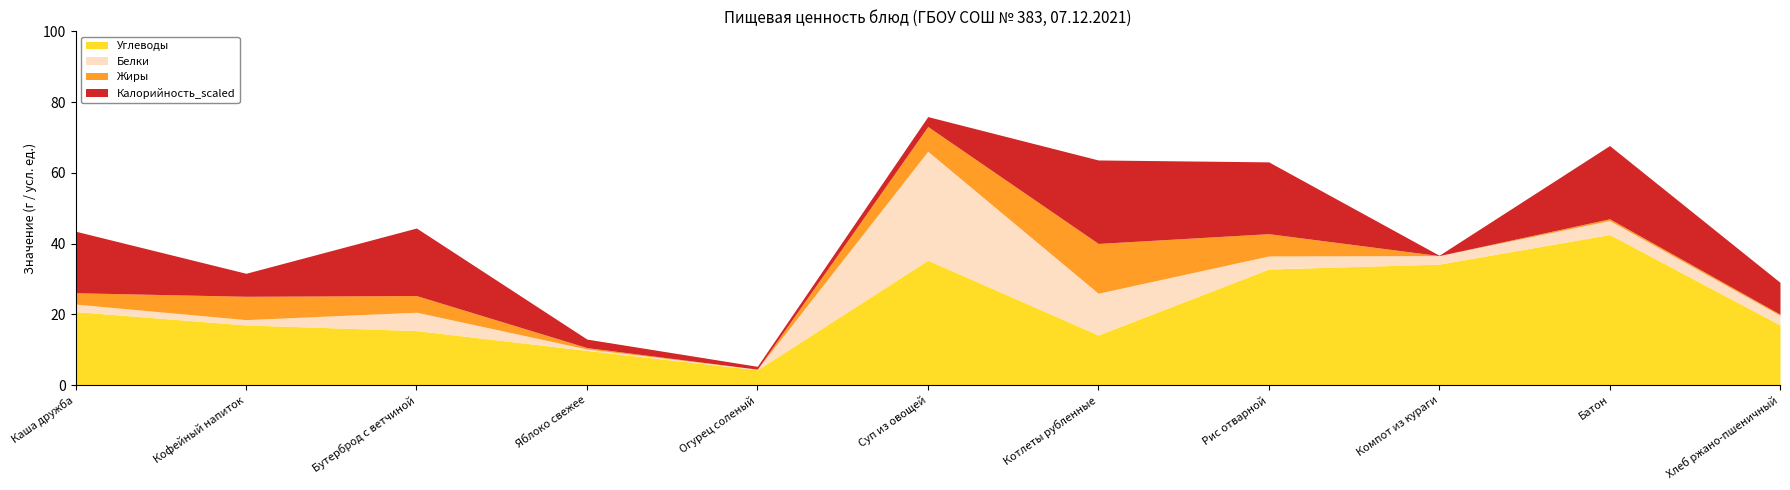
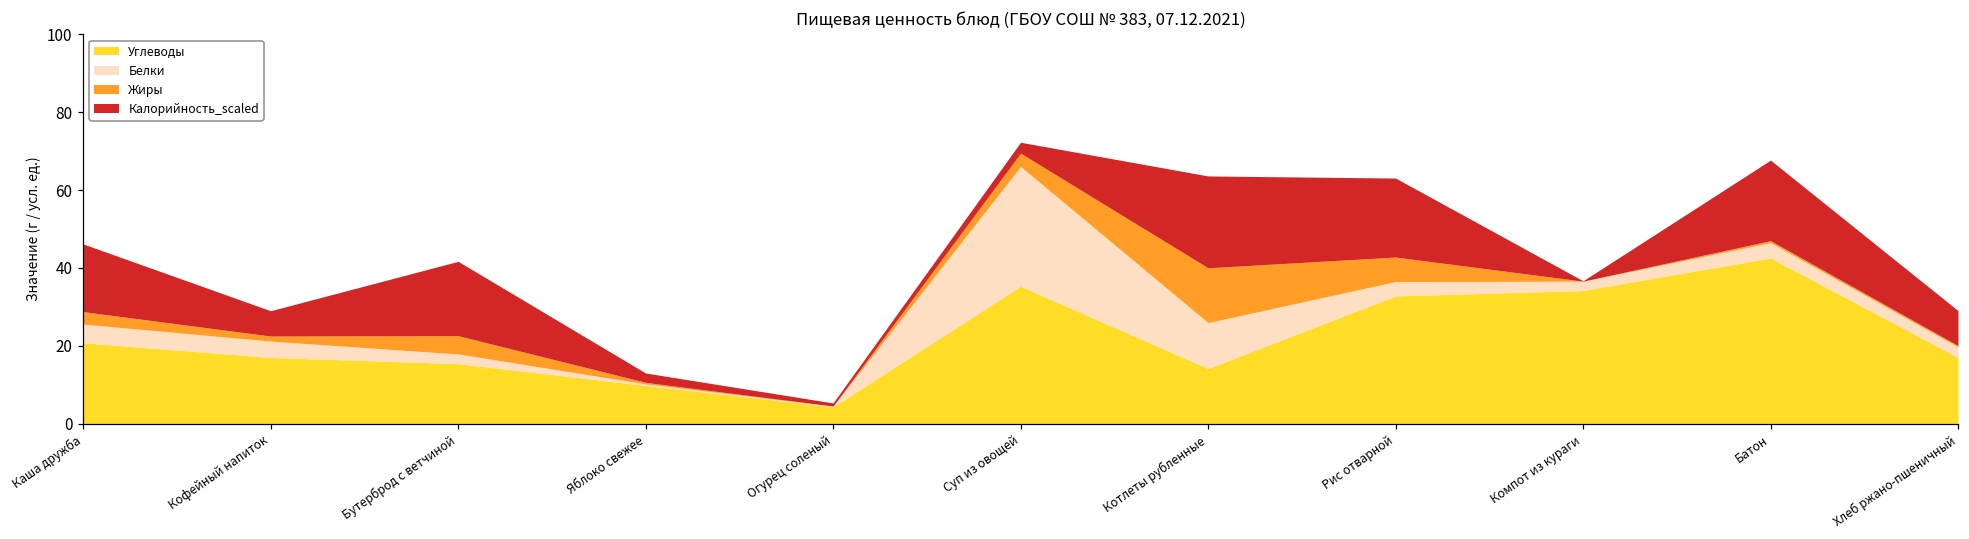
Белки, Каша дружба: 2 -> 5
Белки, Кофейный напиток: 2 -> 4
Жиры, Кофейный напиток: 7 -> 1
Белки, Бутерброд с ветчиной: 5 -> 2
Жиры, Суп из овощей: 7 -> 3
